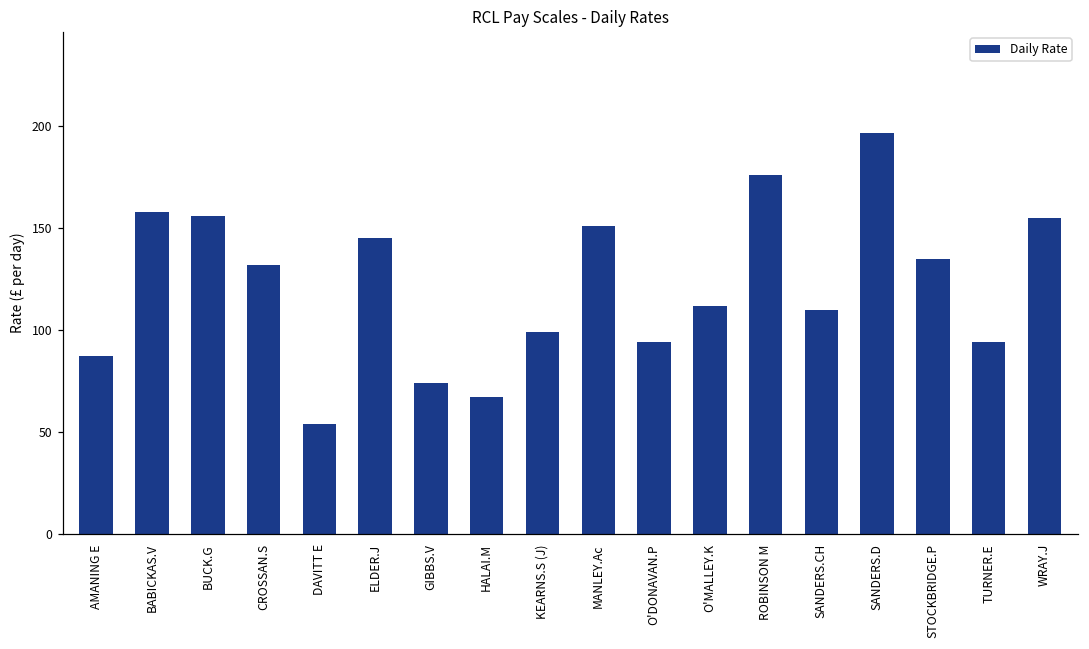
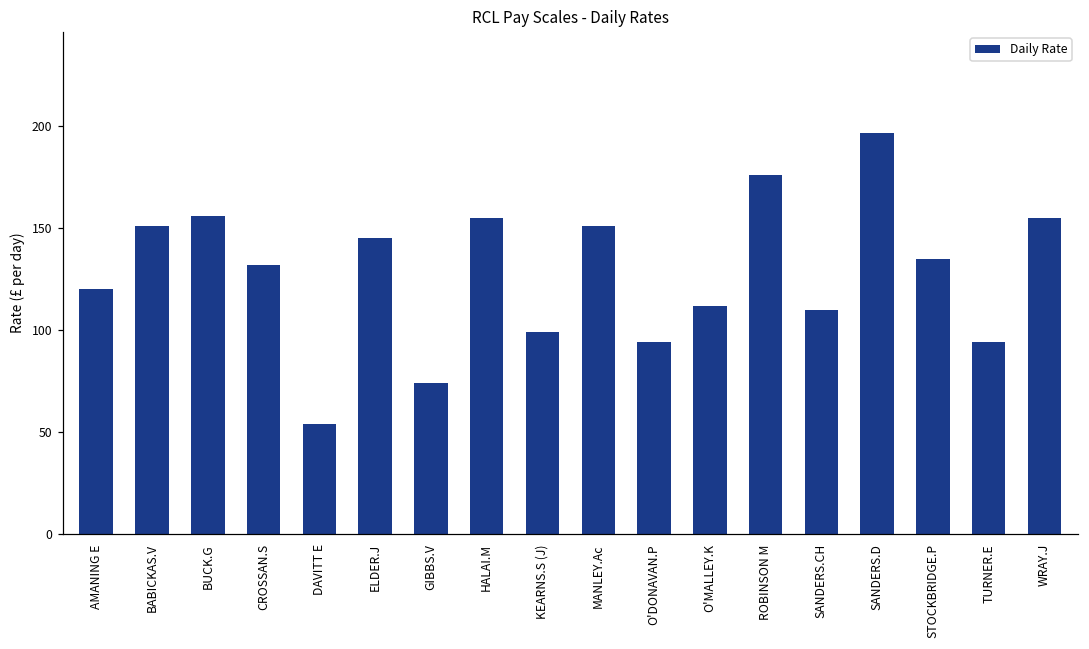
AMANING E: 87 -> 120
BABICKAS.V: 158 -> 151
HALAI.M: 67 -> 155
